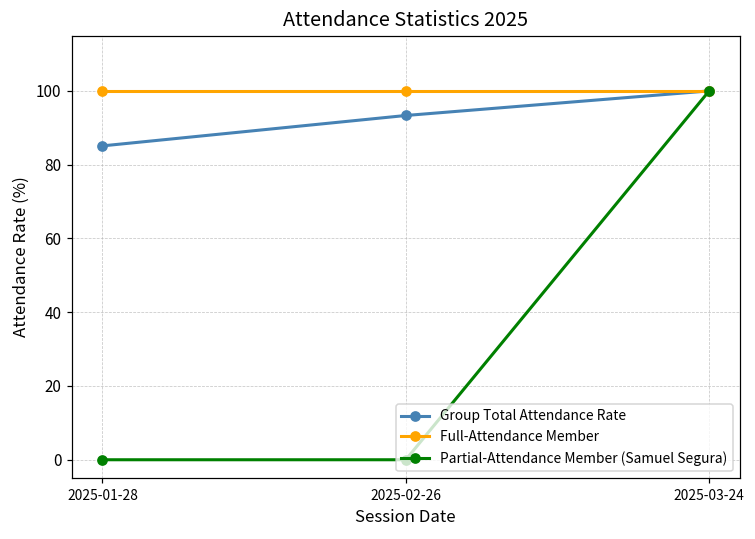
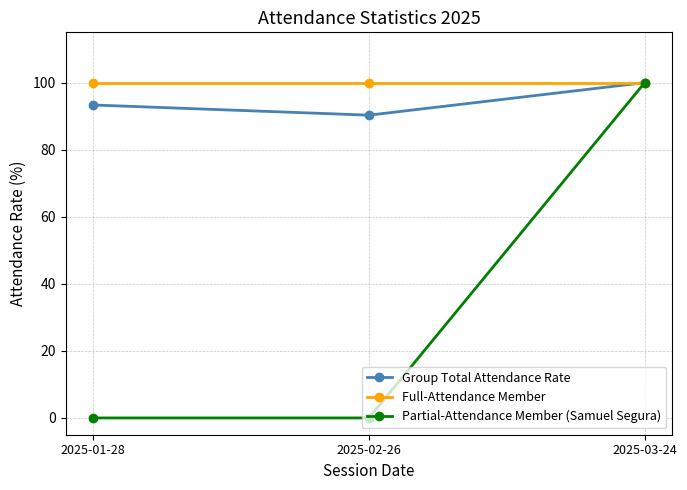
Group Total Attendance Rate, 2025-01-28: 85 -> 93
Group Total Attendance Rate, 2025-02-26: 93 -> 90
